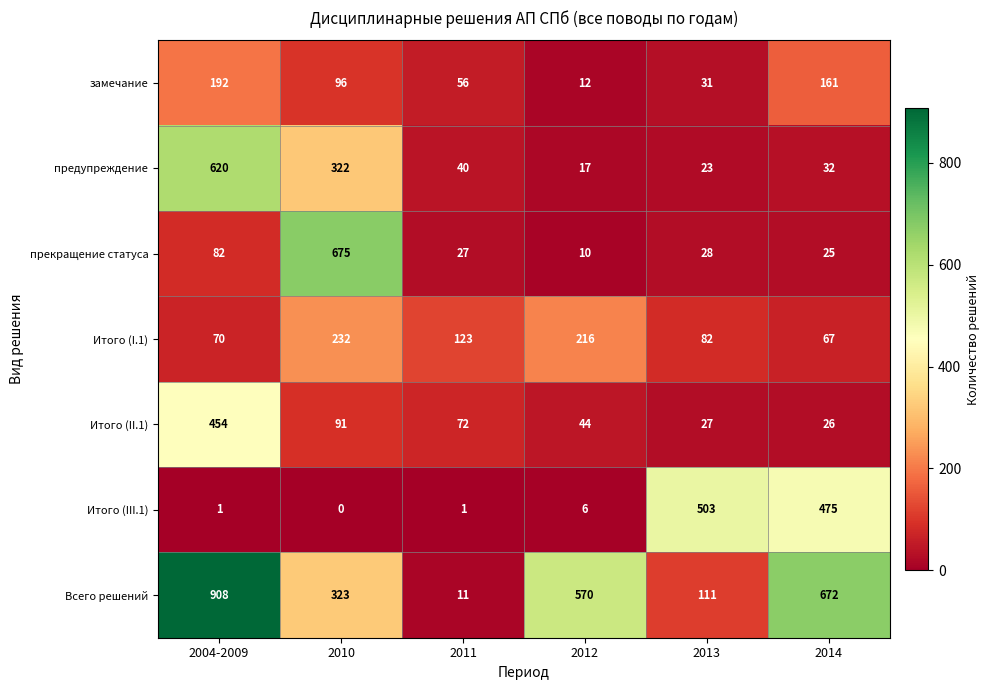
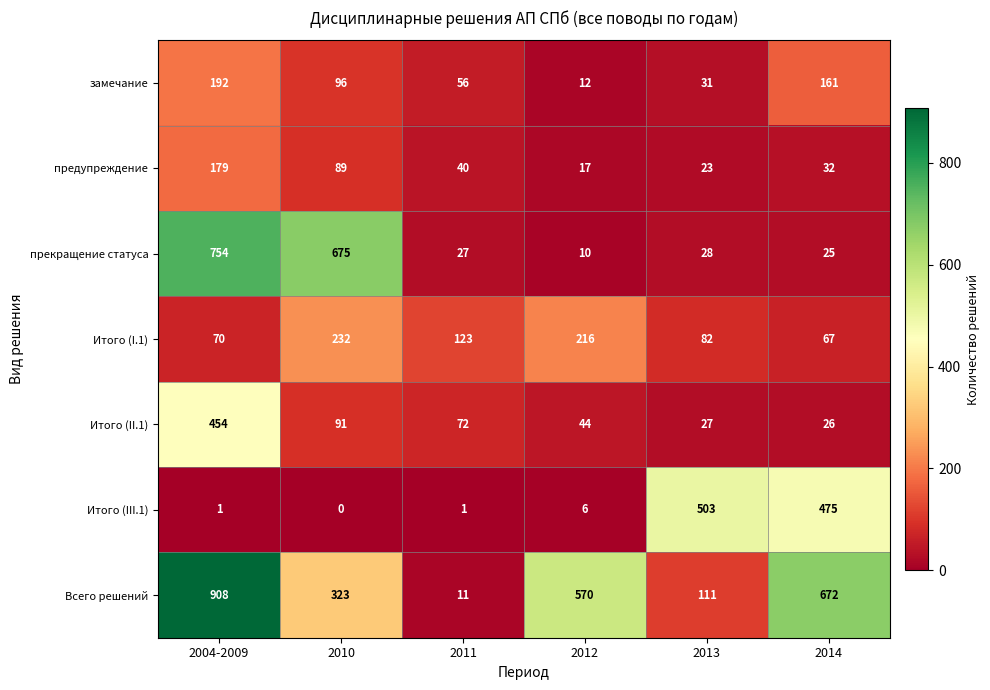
предупреждение, 2004-2009: 620 -> 179
предупреждение, 2010: 322 -> 89
прекращение статуса, 2004-2009: 82 -> 754
